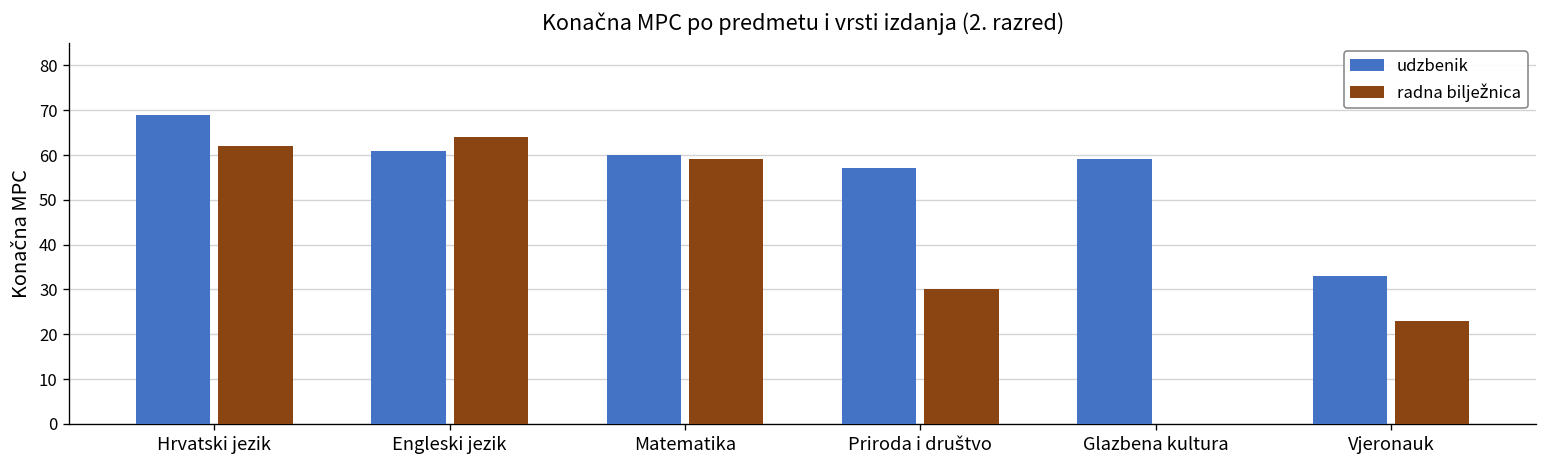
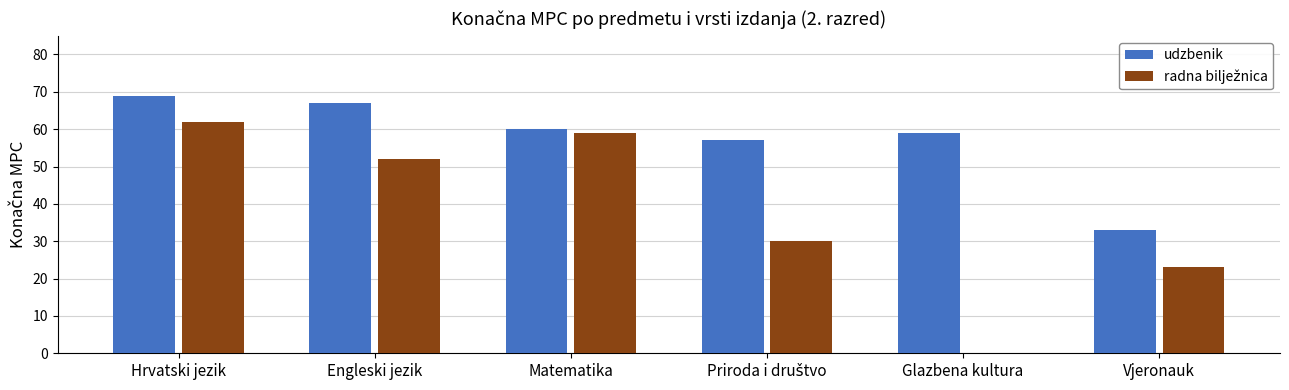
udzbenik, Engleski jezik: 61 -> 67
radna bilježnica, Engleski jezik: 64 -> 52
